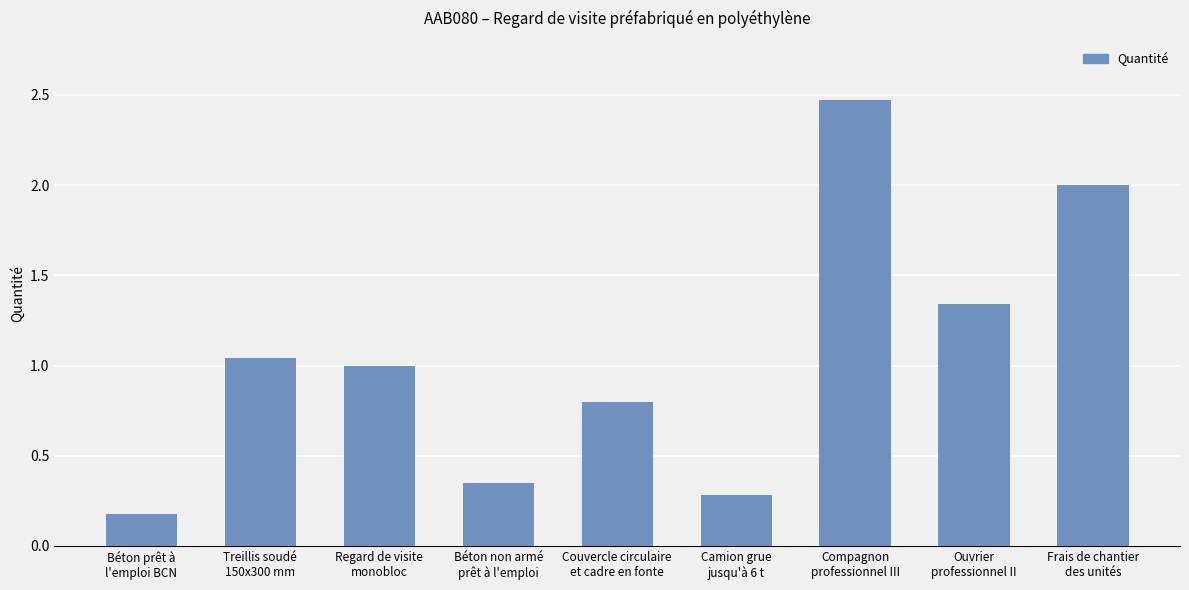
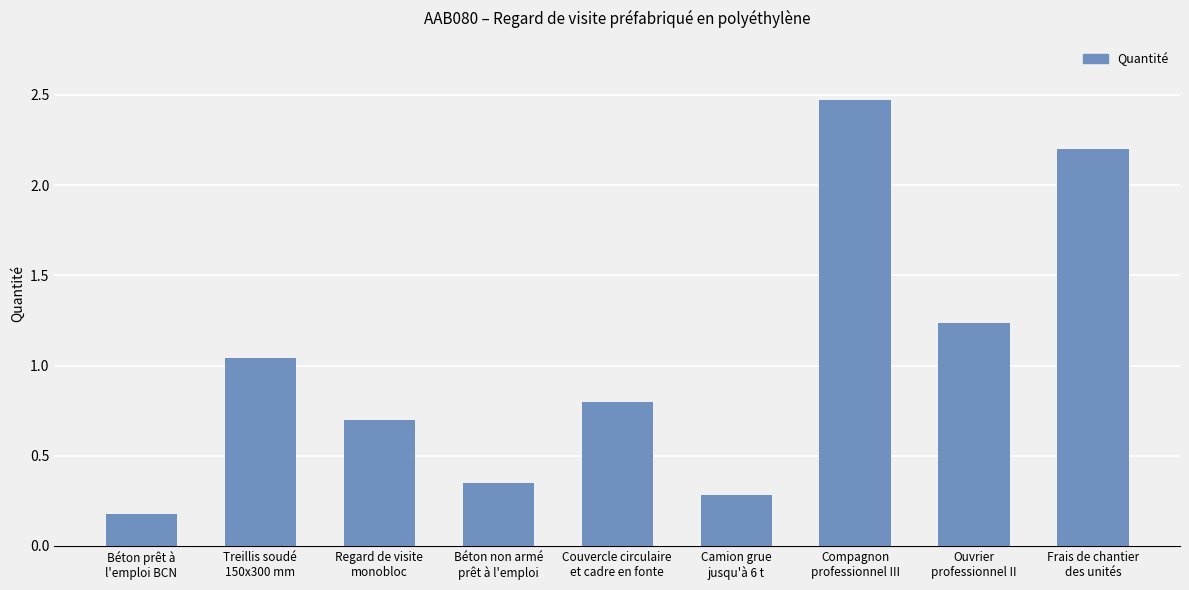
Regard de visite monobloc: 1.0 -> 0.7
Ouvrier professionnel II: 1.34 -> 1.24
Frais de chantier des unités: 2.0 -> 2.2
